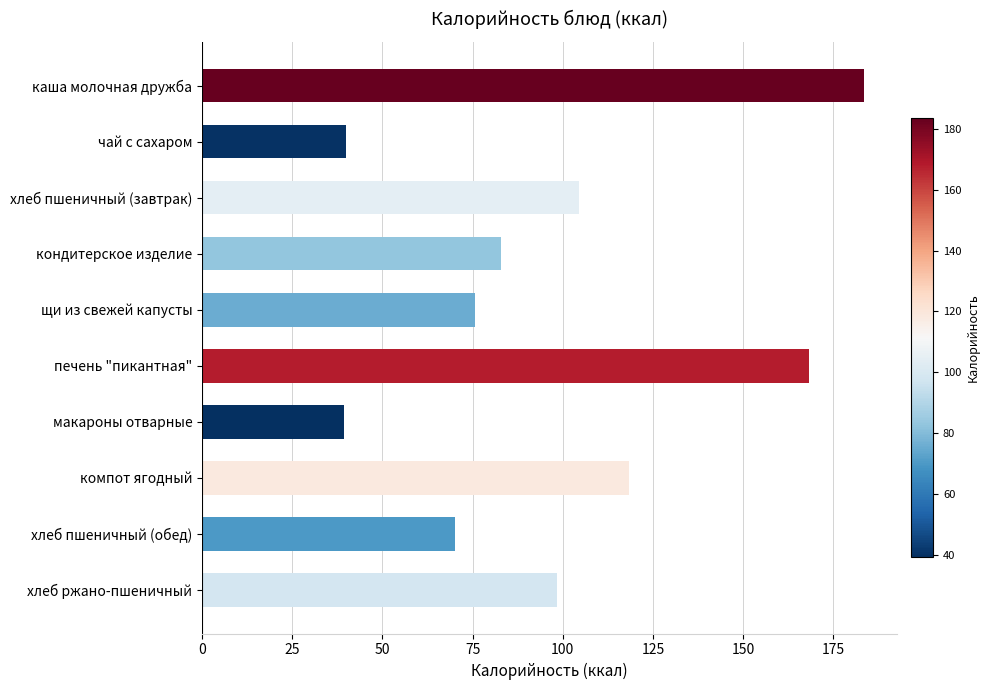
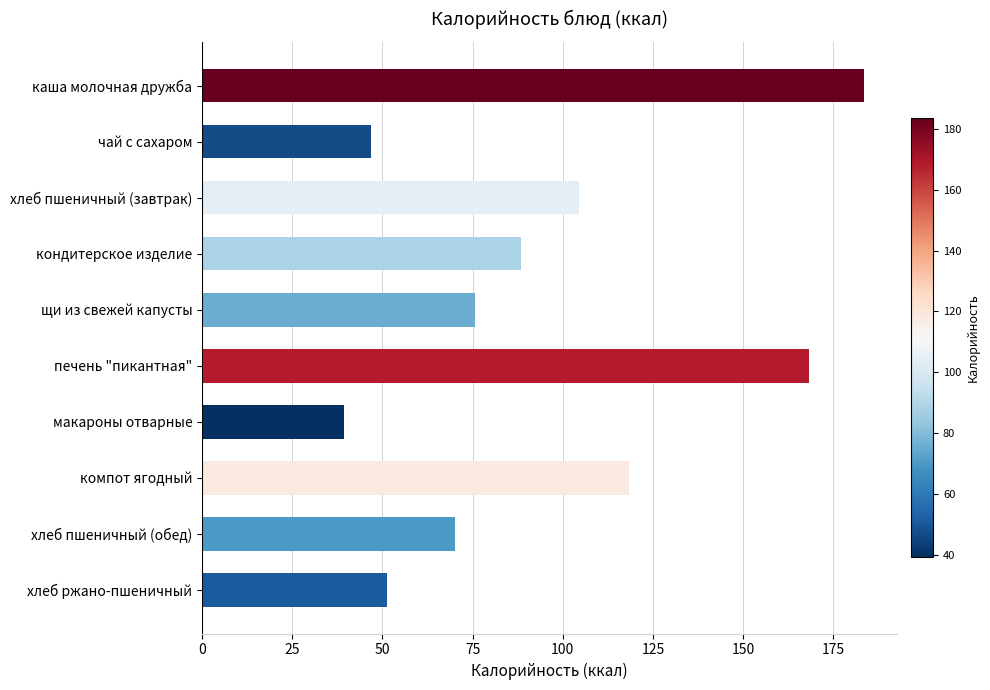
чай с сахаром: 40 -> 47
кондитерское изделие: 83 -> 89
хлеб ржано-пшеничный: 98 -> 51
